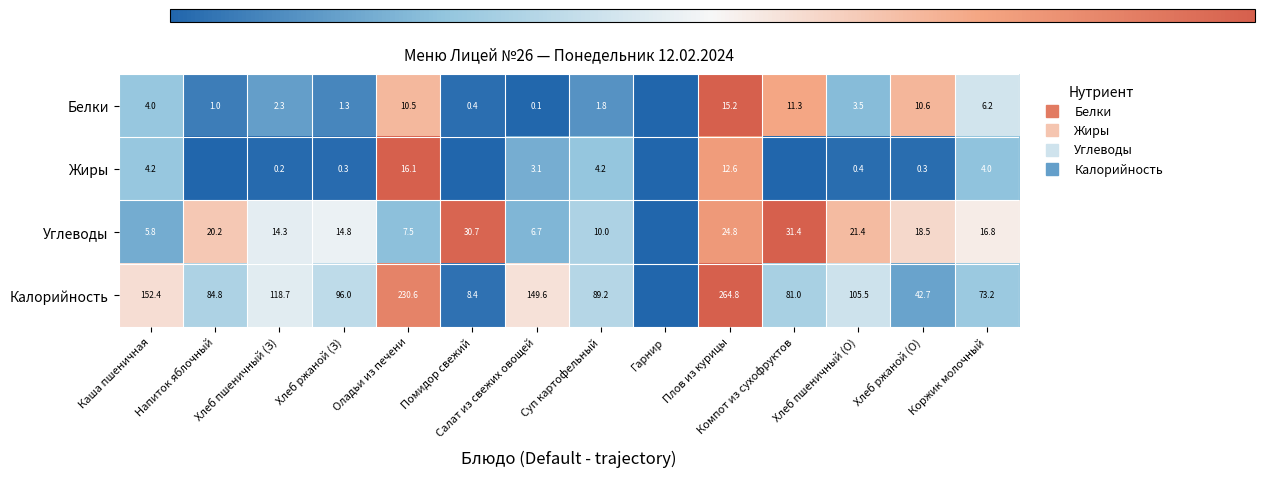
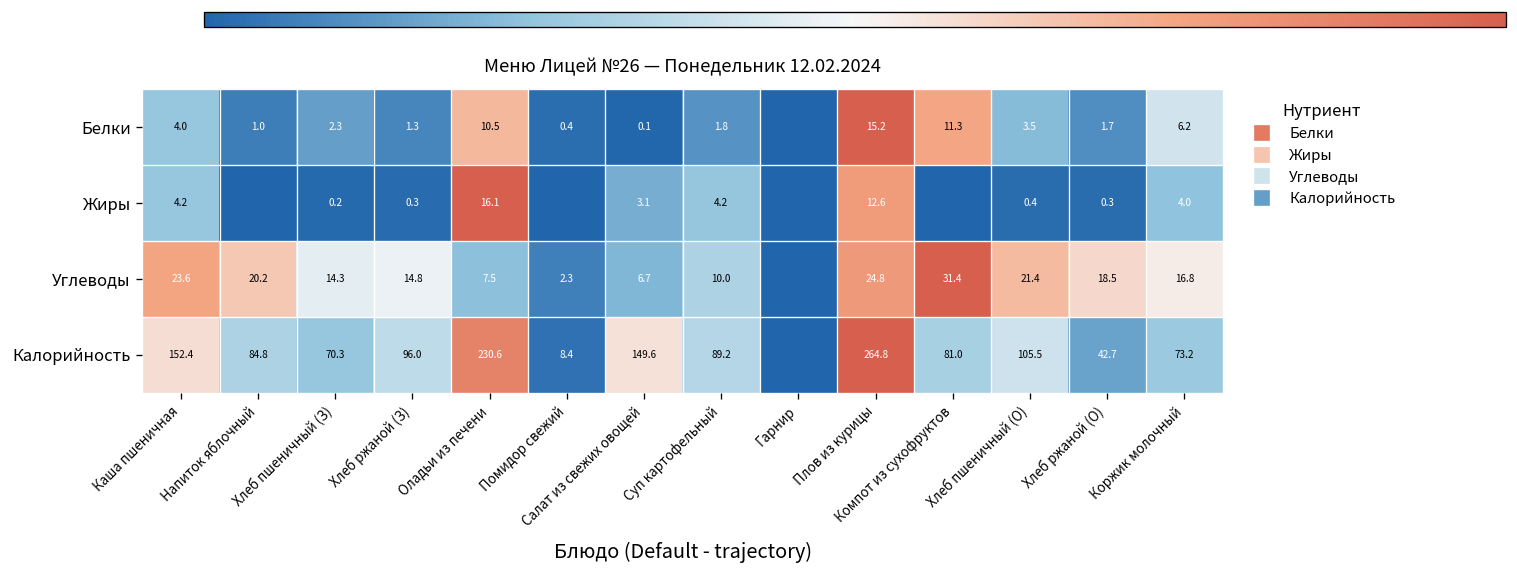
Белки, Хлеб ржаной (О): 10.6 -> 1.7
Углеводы, Каша пшеничная: 5.8 -> 23.6
Углеводы, Помидор свежий: 30.7 -> 2.3
Калорийность, Хлеб пшеничный (З): 118.7 -> 70.3
